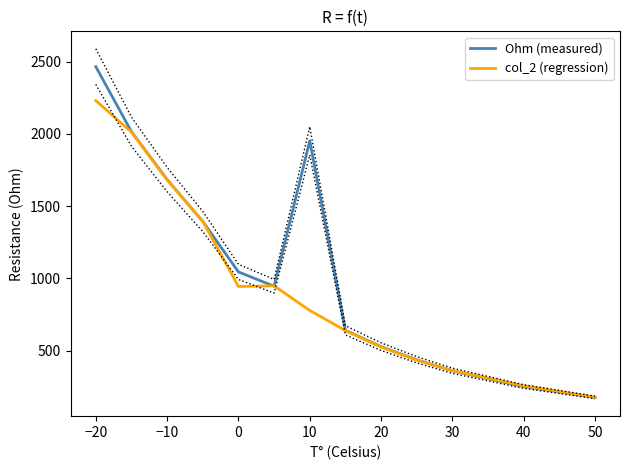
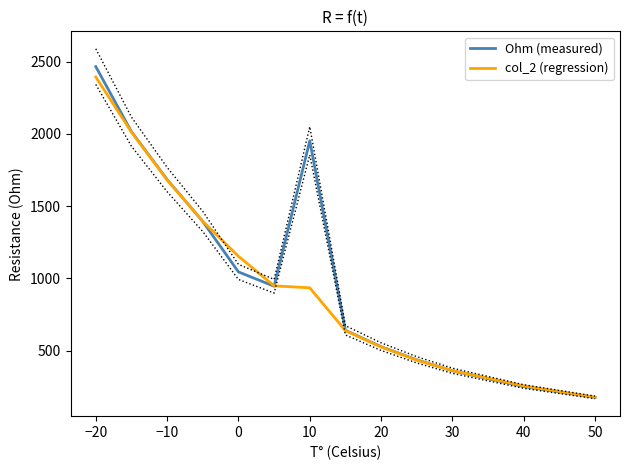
col_2 (regression), −20: 2230 -> 2390
col_2 (regression), 0: 940 -> 1150
col_2 (regression), 10: 780 -> 930
